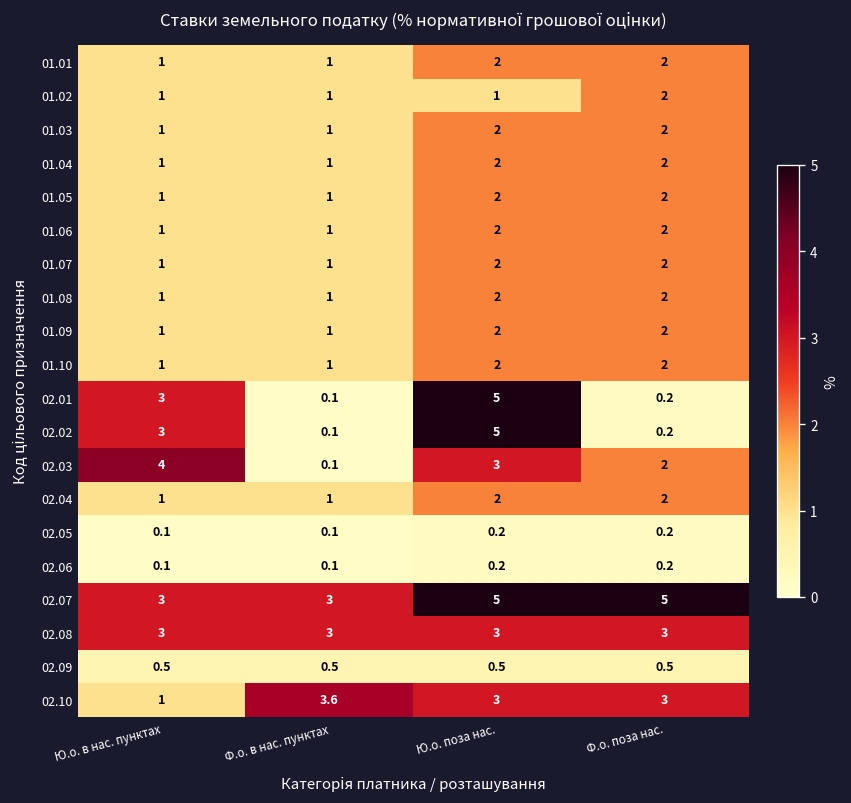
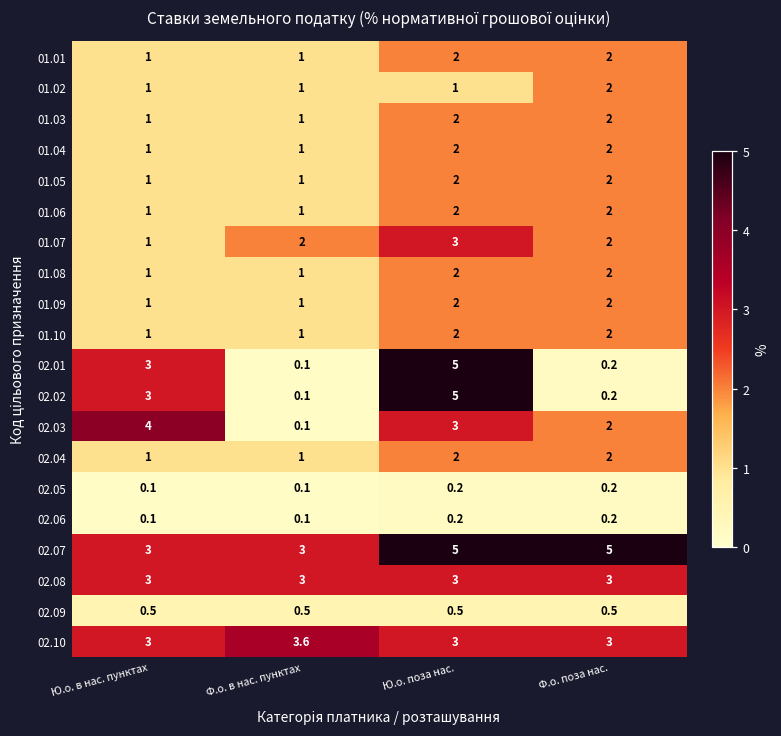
01.07, Ф.о. в нас. пунктах: 1 -> 2
01.07, Ю.о. поза нас.: 2 -> 3
02.10, Ю.о. в нас. пунктах: 1 -> 3
